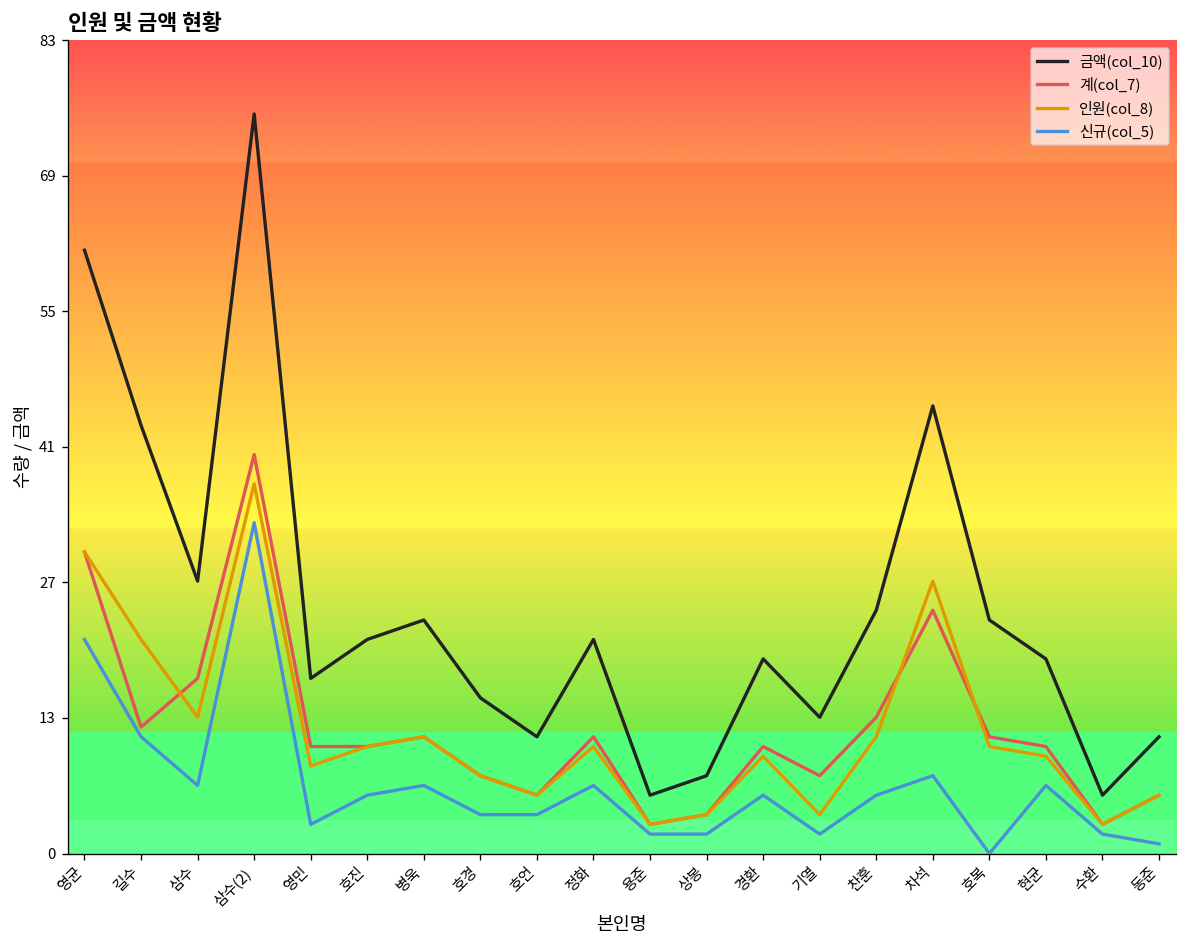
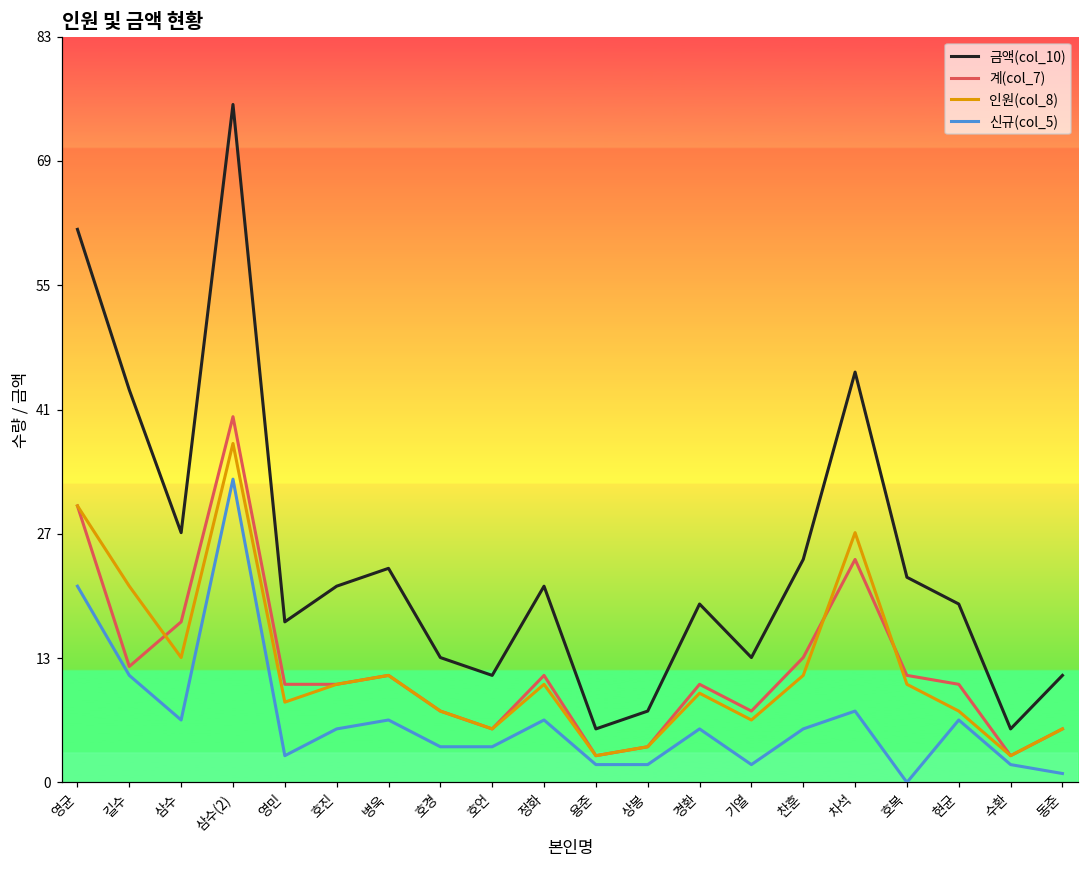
금액(col_10), 호경: 16 -> 14
인원(col_8), 기열: 4 -> 7
금액(col_10), 호복: 24 -> 23
인원(col_8), 현균: 10 -> 8
